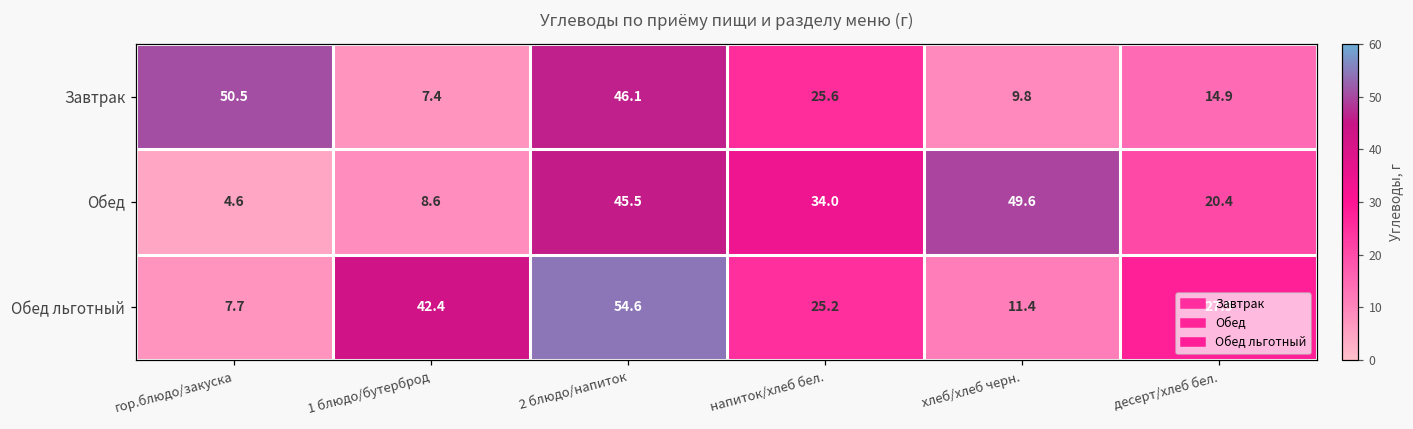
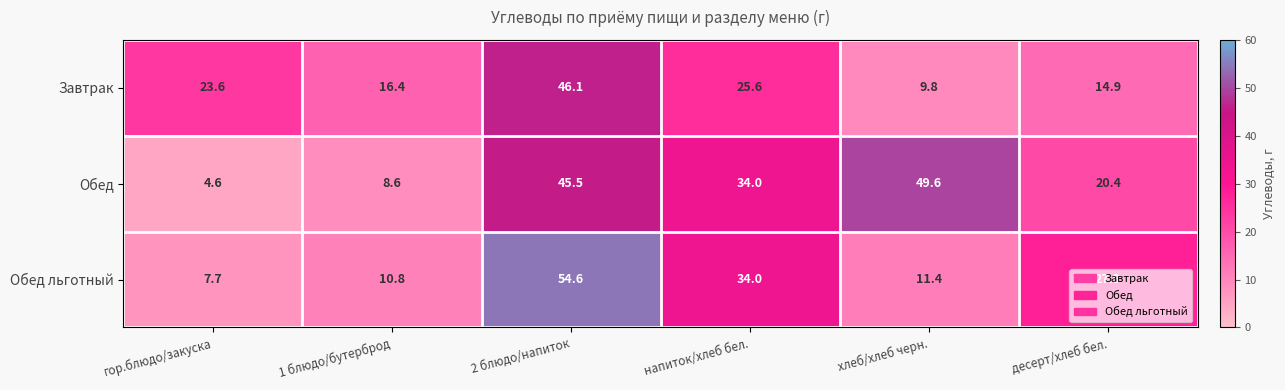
Завтрак, гор.блюдо/закуска: 50.5 -> 23.6
Завтрак, 1 блюдо/бутерброд: 7.4 -> 16.4
Обед льготный, 1 блюдо/бутерброд: 42.4 -> 10.8
Обед льготный, напиток/хлеб бел.: 25.2 -> 34.0
